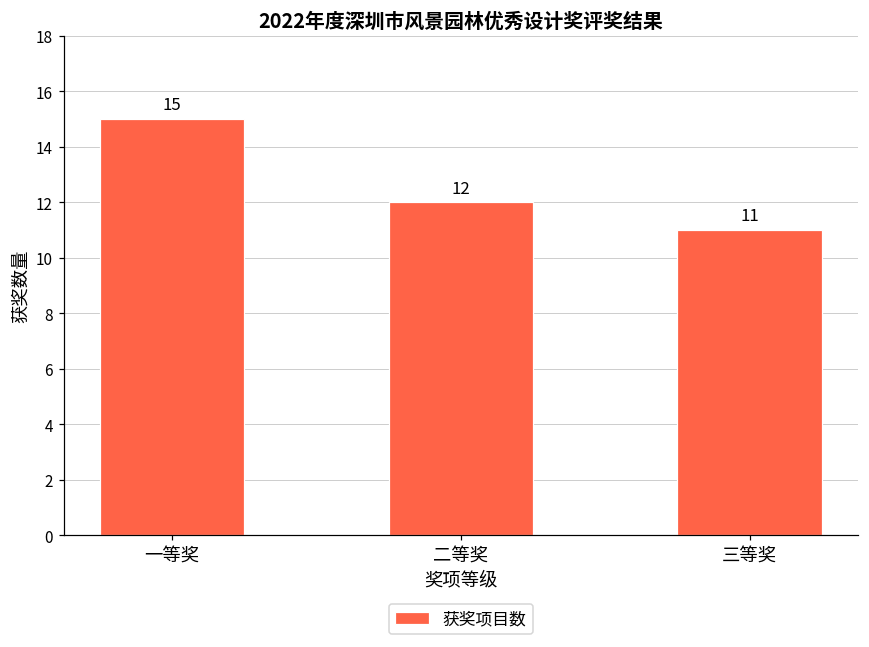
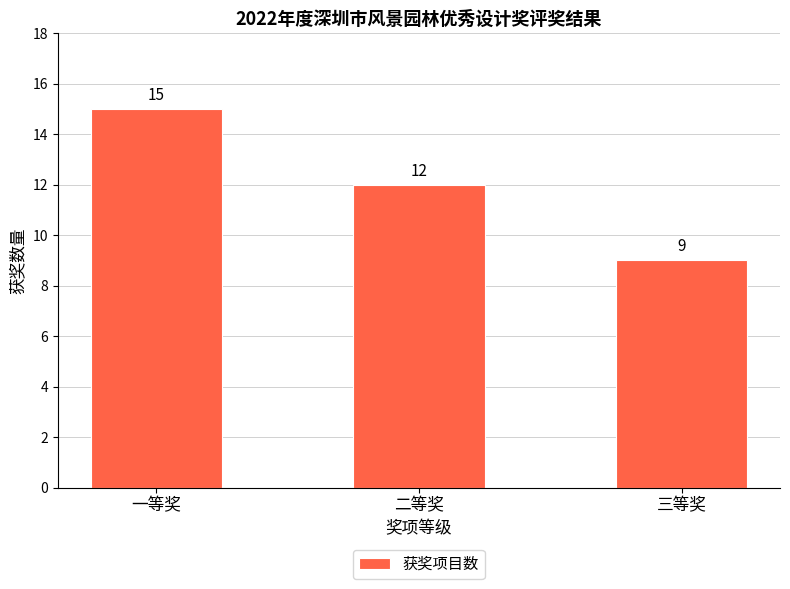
三等奖: 11 -> 9
